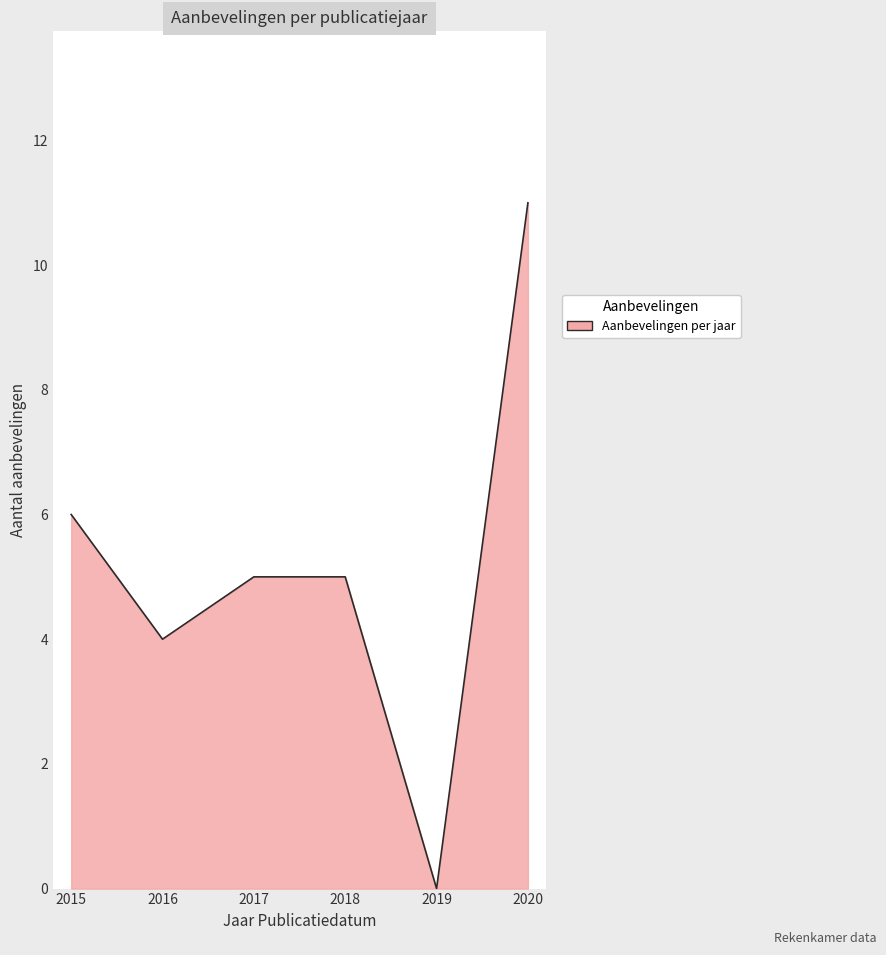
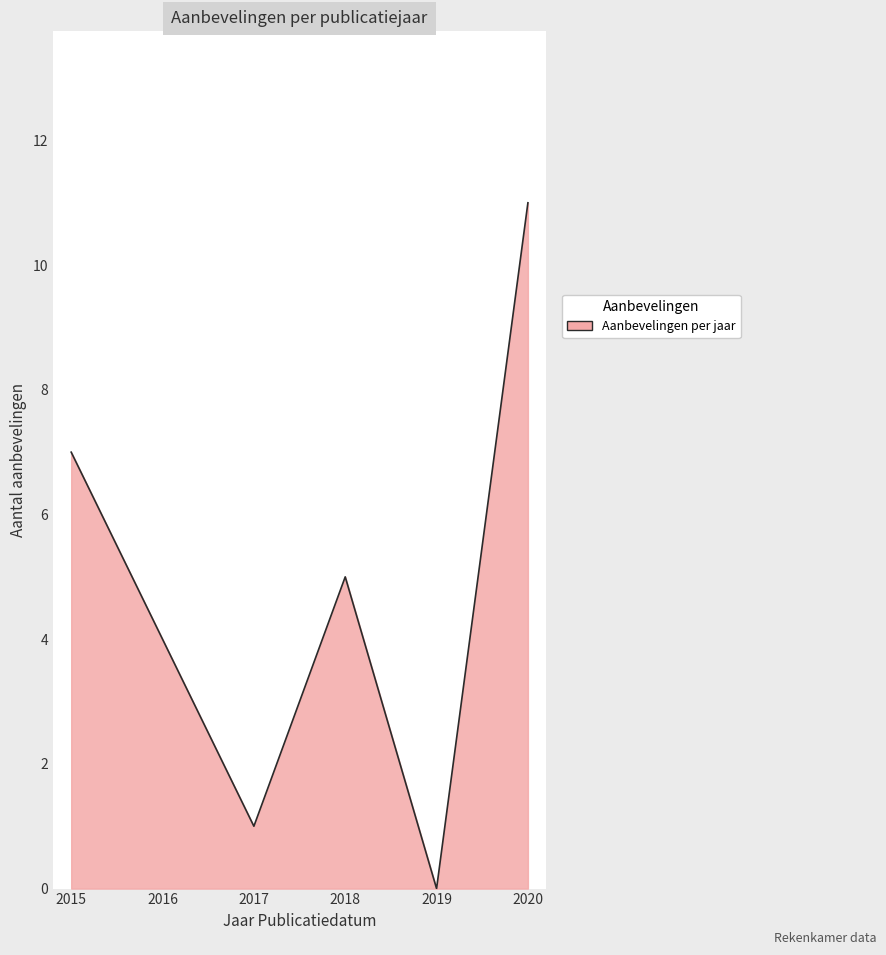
2015: 6 -> 7
2017: 5 -> 1
